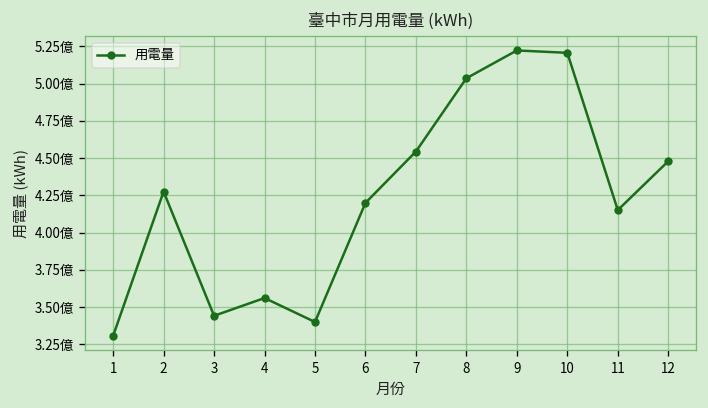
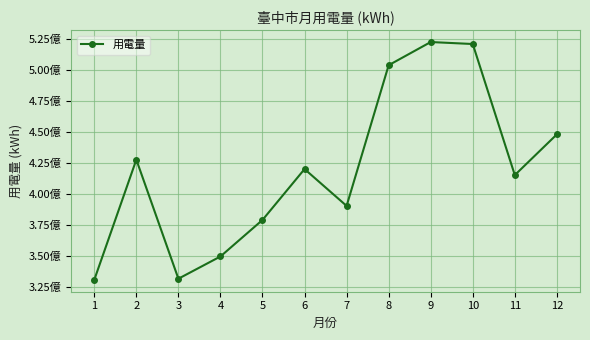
3: 3.44億 -> 3.32億
4: 3.56億 -> 3.50億
5: 3.40億 -> 3.79億
7: 4.54億 -> 3.90億
